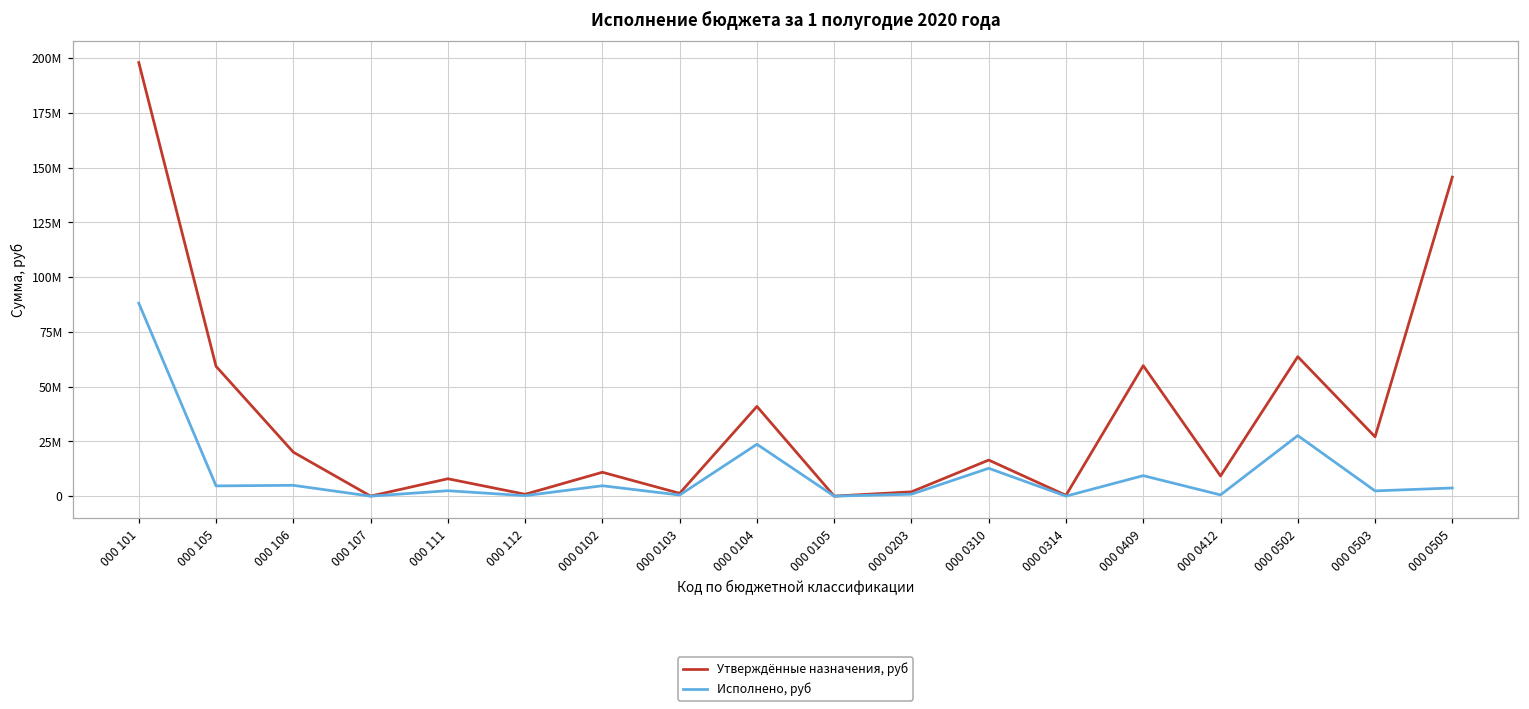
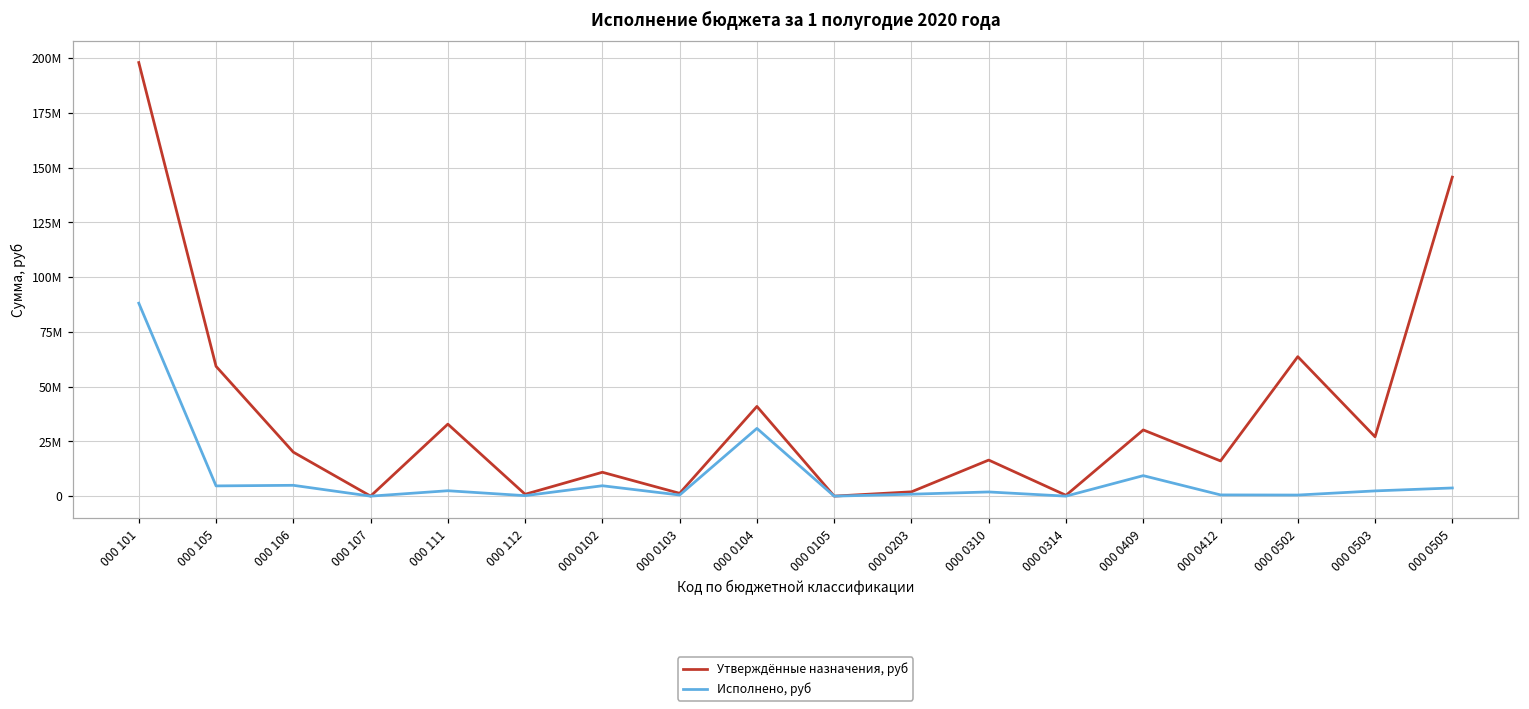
Утверждённые назначения, руб, 000 111: 8000000 -> 33000000
Исполнено, руб, 000 0104: 24000000 -> 31000000
Исполнено, руб, 000 0310: 13000000 -> 2000000
Утверждённые назначения, руб, 000 0409: 60000000 -> 30000000
Утверждённые назначения, руб, 000 0412: 9000000 -> 16000000
Исполнено, руб, 000 0502: 28000000 -> 1000000
